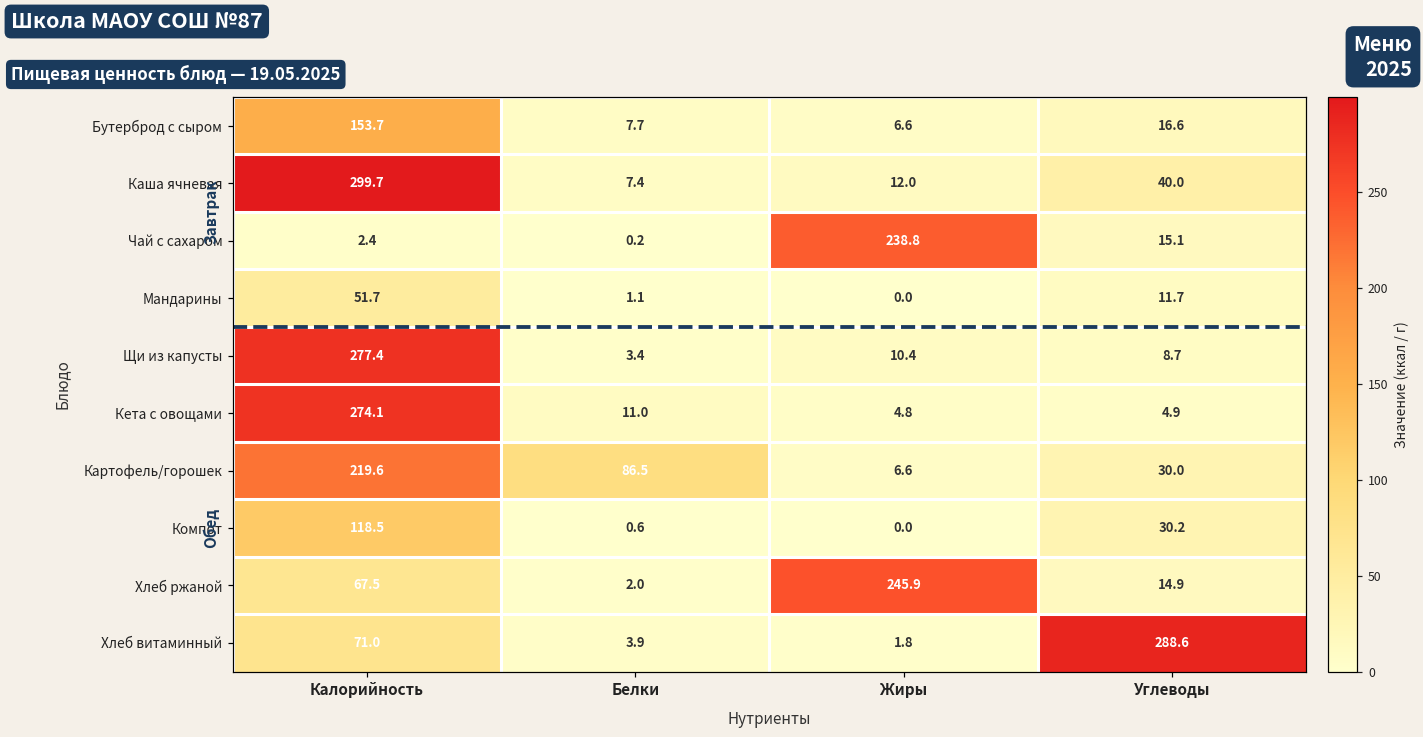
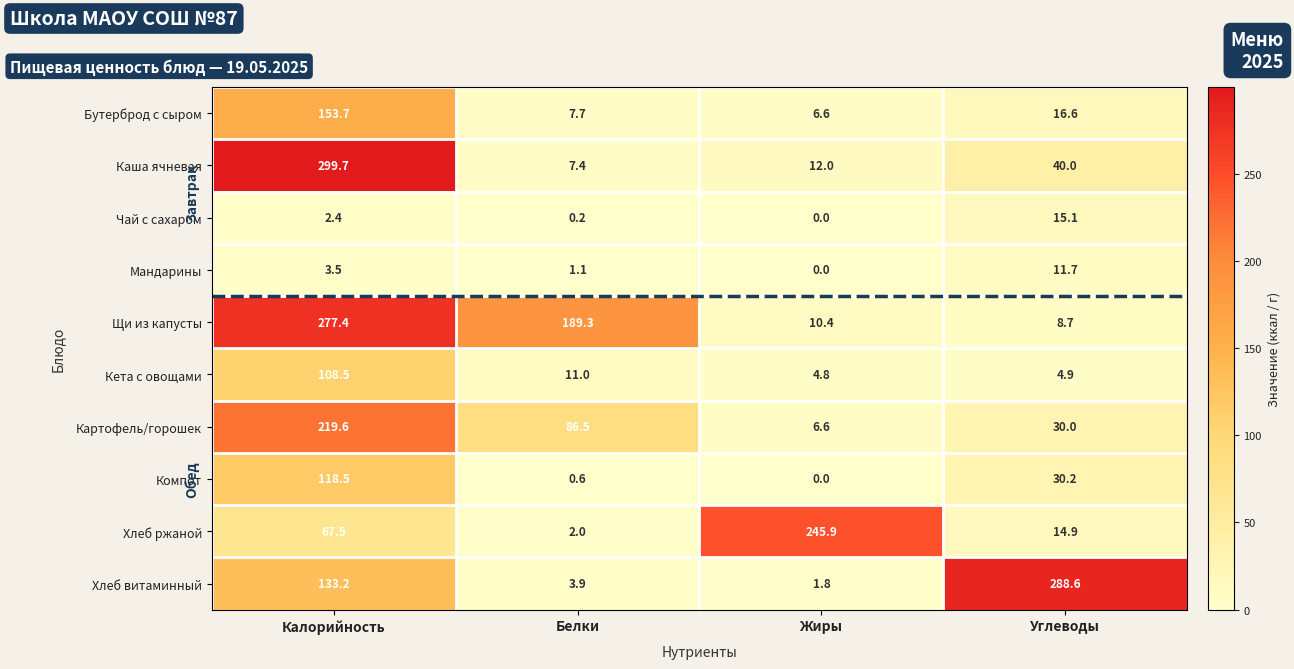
Чай с сахаром, Жиры: 238.8 -> 0.0
Мандарины, Калорийность: 51.7 -> 3.5
Щи из капусты, Белки: 3.4 -> 189.3
Кета с овощами, Калорийность: 274.1 -> 108.5
Хлеб витаминный, Калорийность: 71.0 -> 133.2
